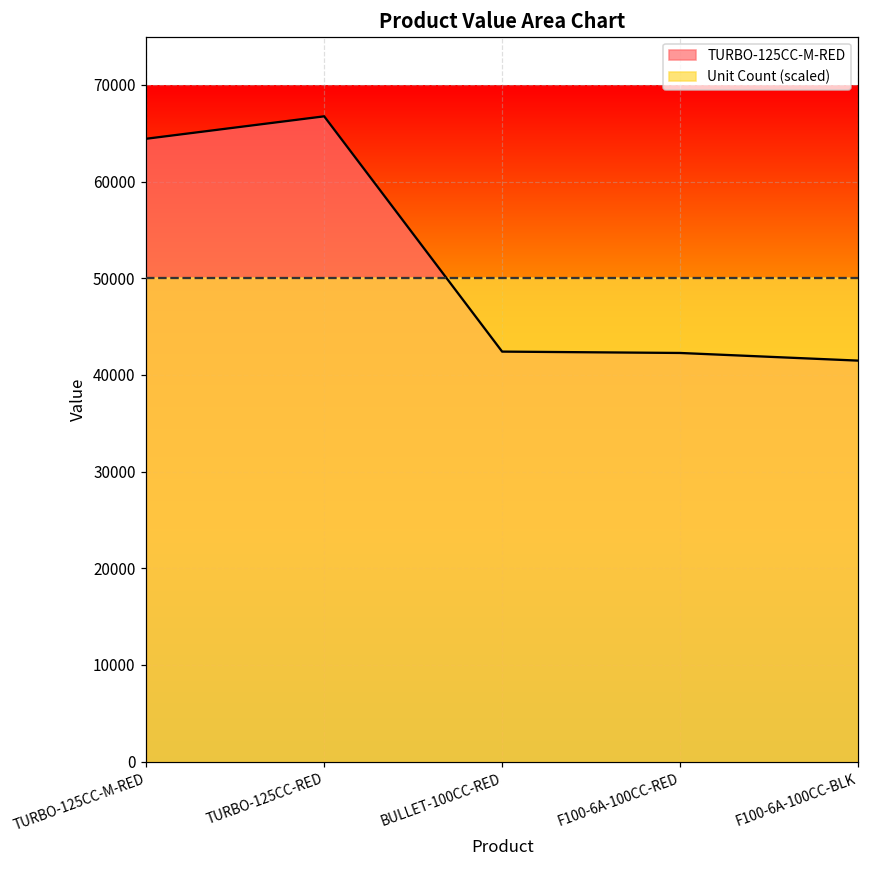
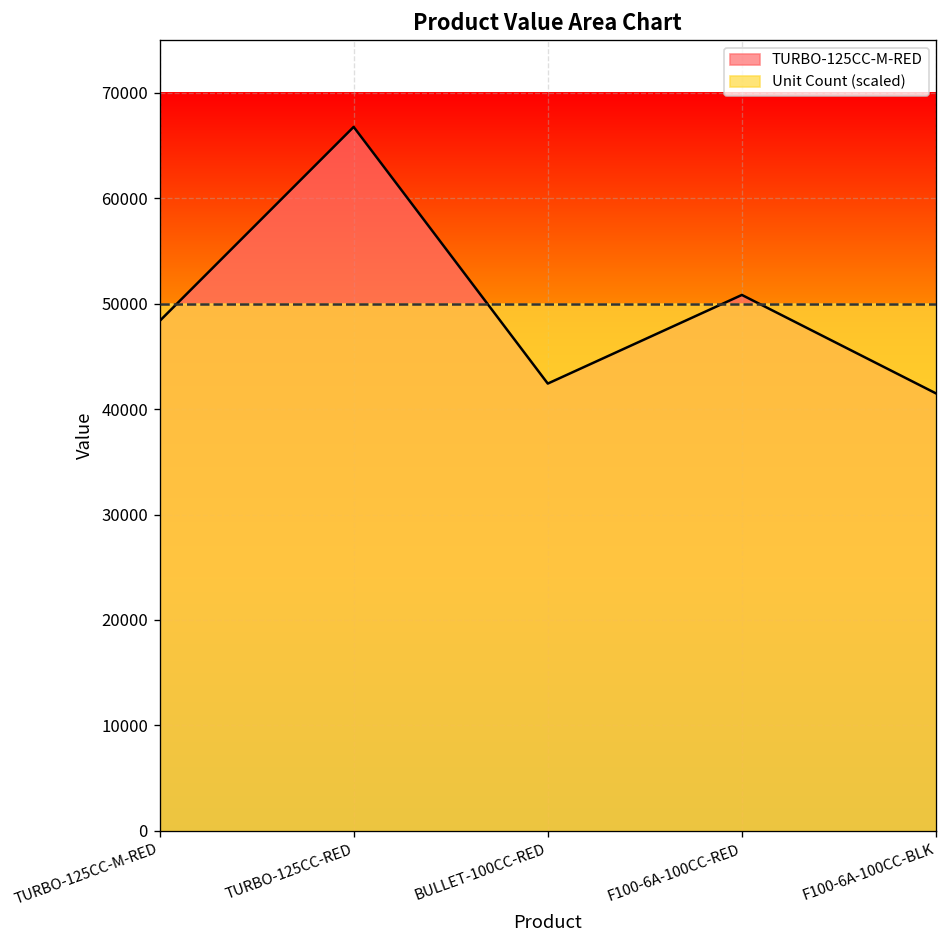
TURBO-125CC-M-RED, TURBO-125CC-M-RED: 64000 -> 48000
TURBO-125CC-M-RED, F100-6A-100CC-RED: 42000 -> 51000
